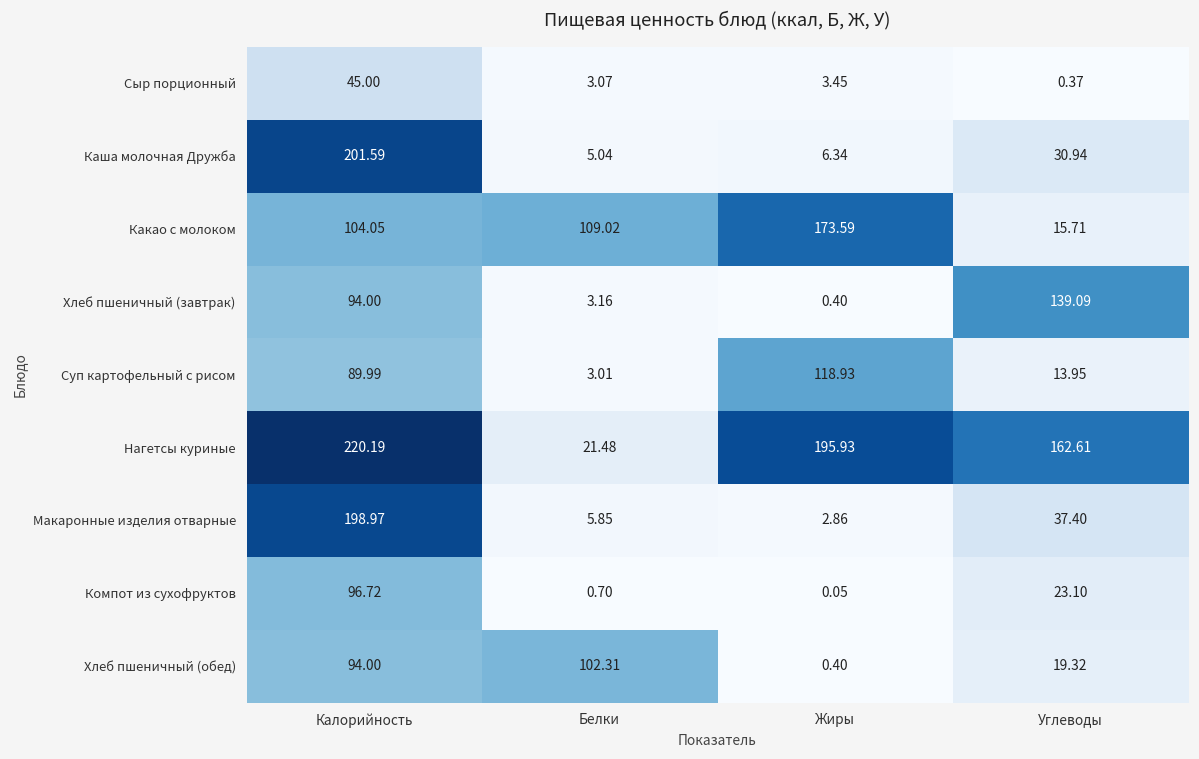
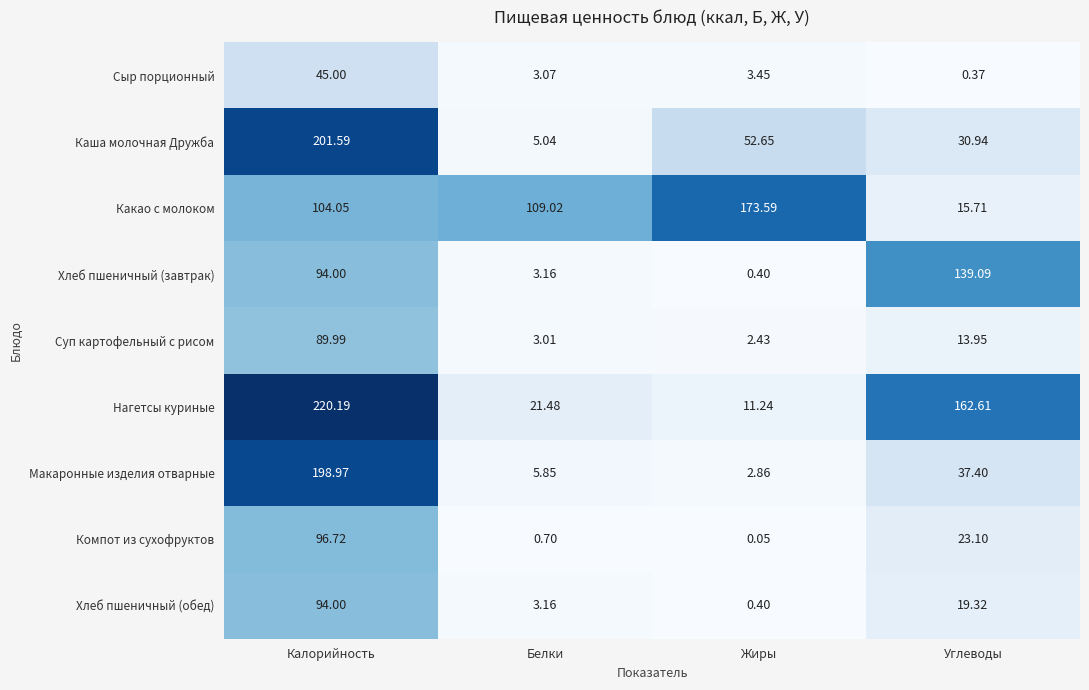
Каша молочная Дружба, Жиры: 6.34 -> 52.65
Суп картофельный с рисом, Жиры: 118.93 -> 2.43
Нагетсы куриные, Жиры: 195.93 -> 11.24
Хлеб пшеничный (обед), Белки: 102.31 -> 3.16
